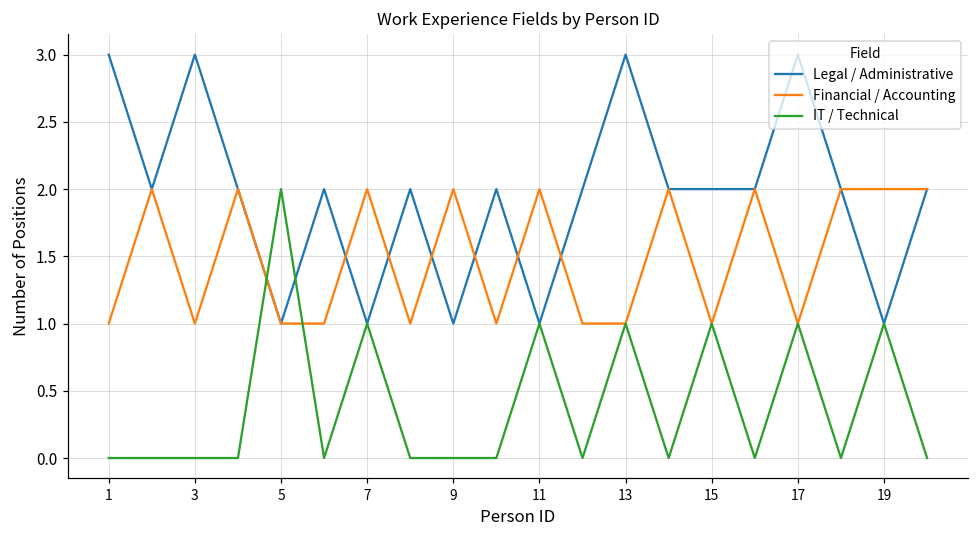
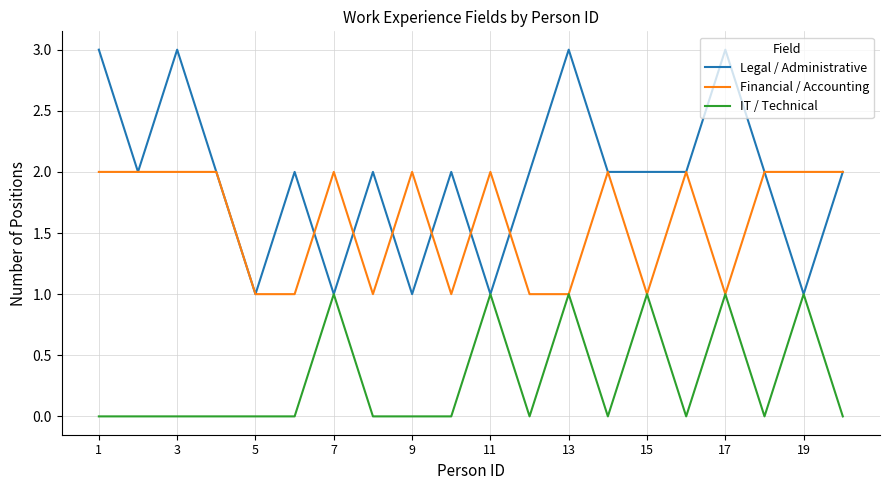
Financial / Accounting, 1: 1 -> 2
Financial / Accounting, 3: 1 -> 2
IT / Technical, 5: 2 -> 0
